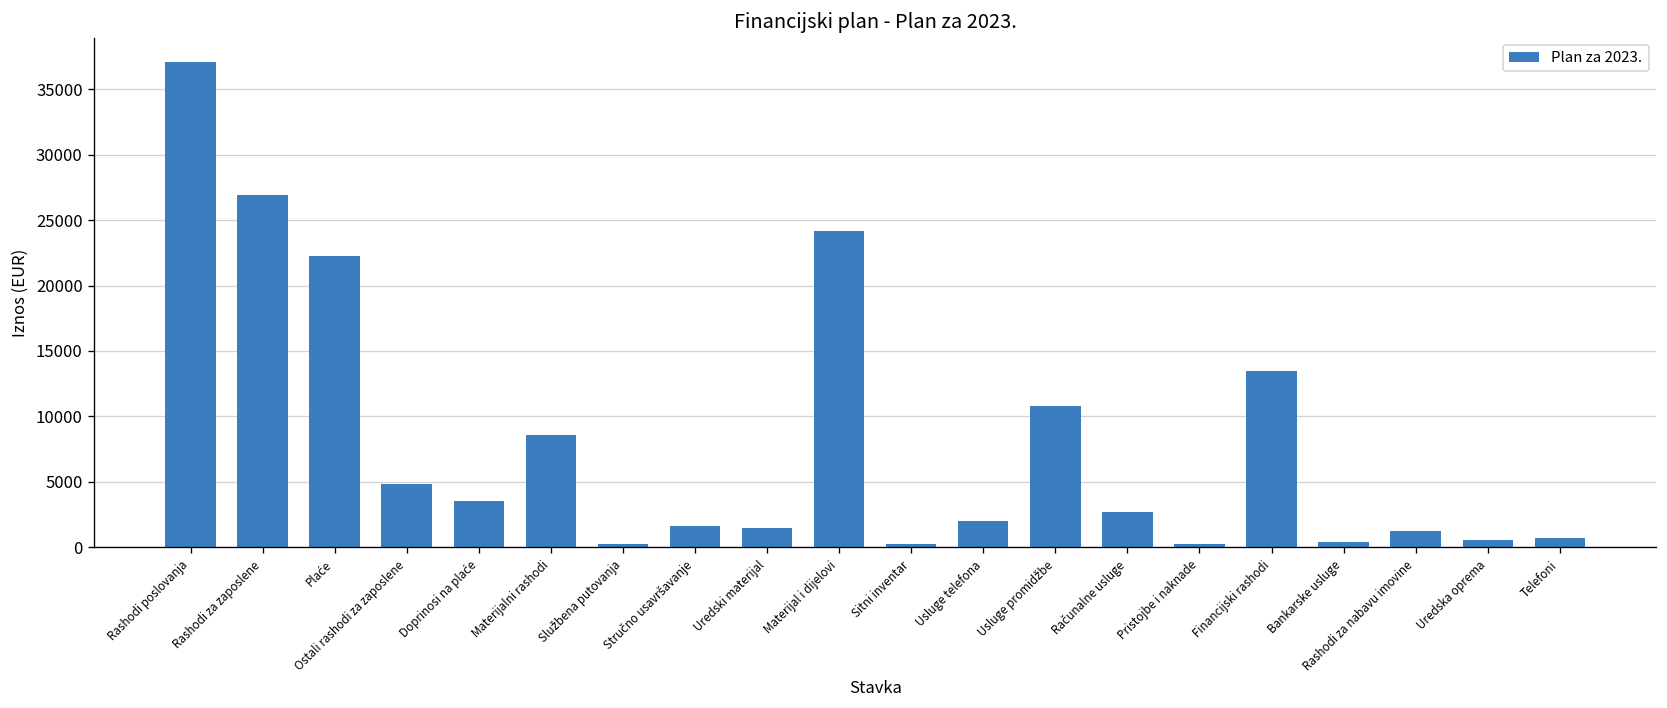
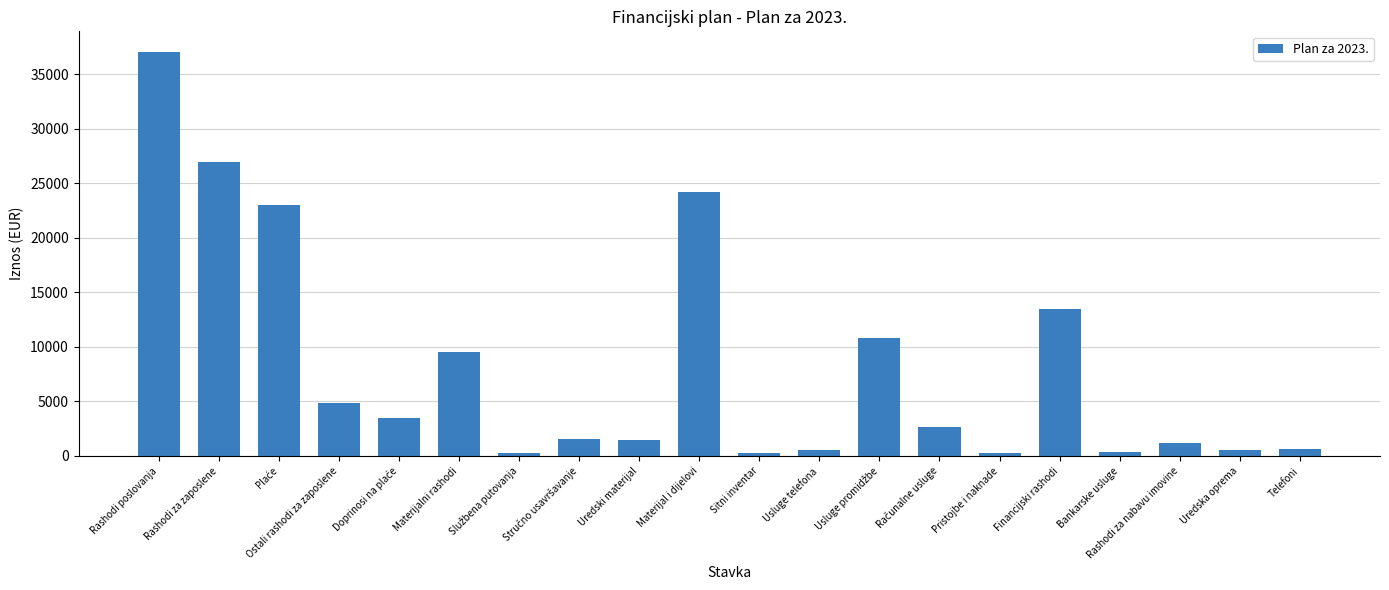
Plaće: 22200 -> 23000
Materijalni rashodi: 8600 -> 9600
Usluge telefona: 2000 -> 500
